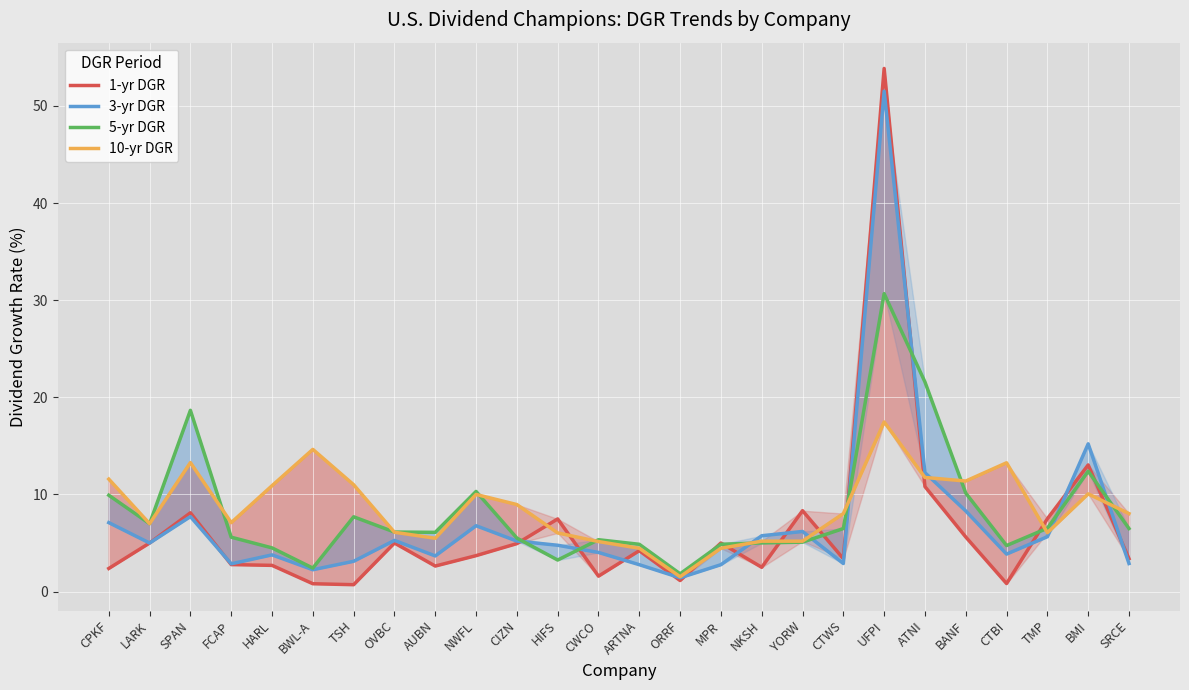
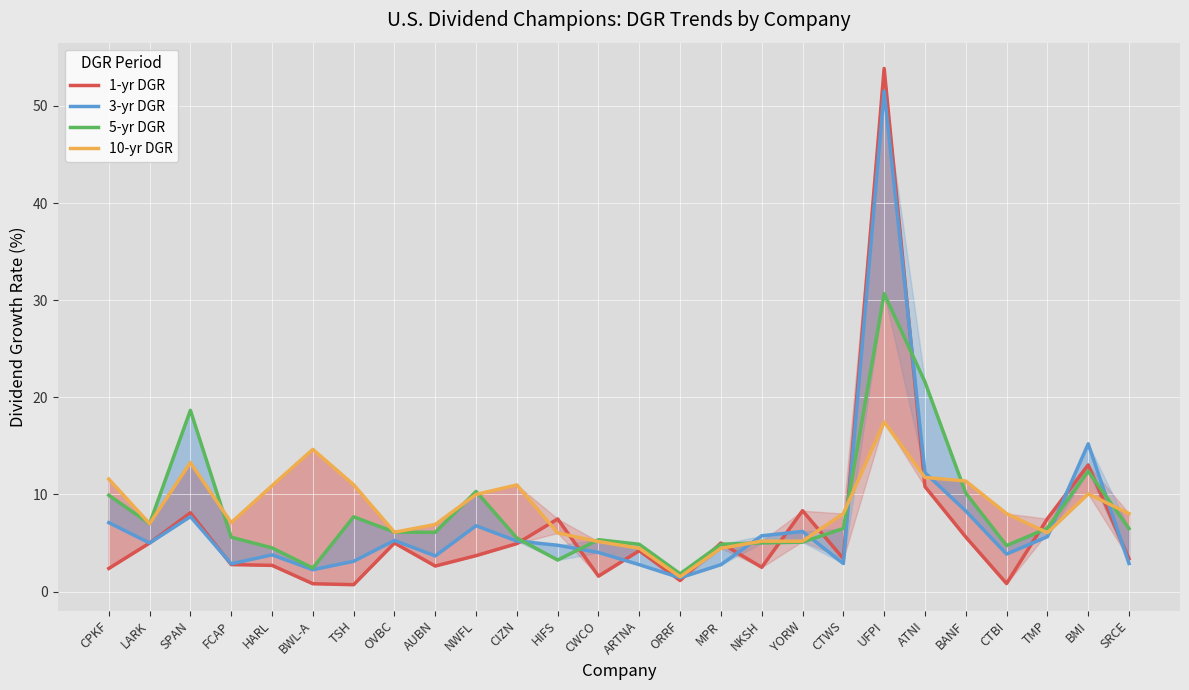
10-yr DGR, AUBN: 5 -> 7
10-yr DGR, CIZN: 9 -> 11
10-yr DGR, CTBI: 13 -> 8
